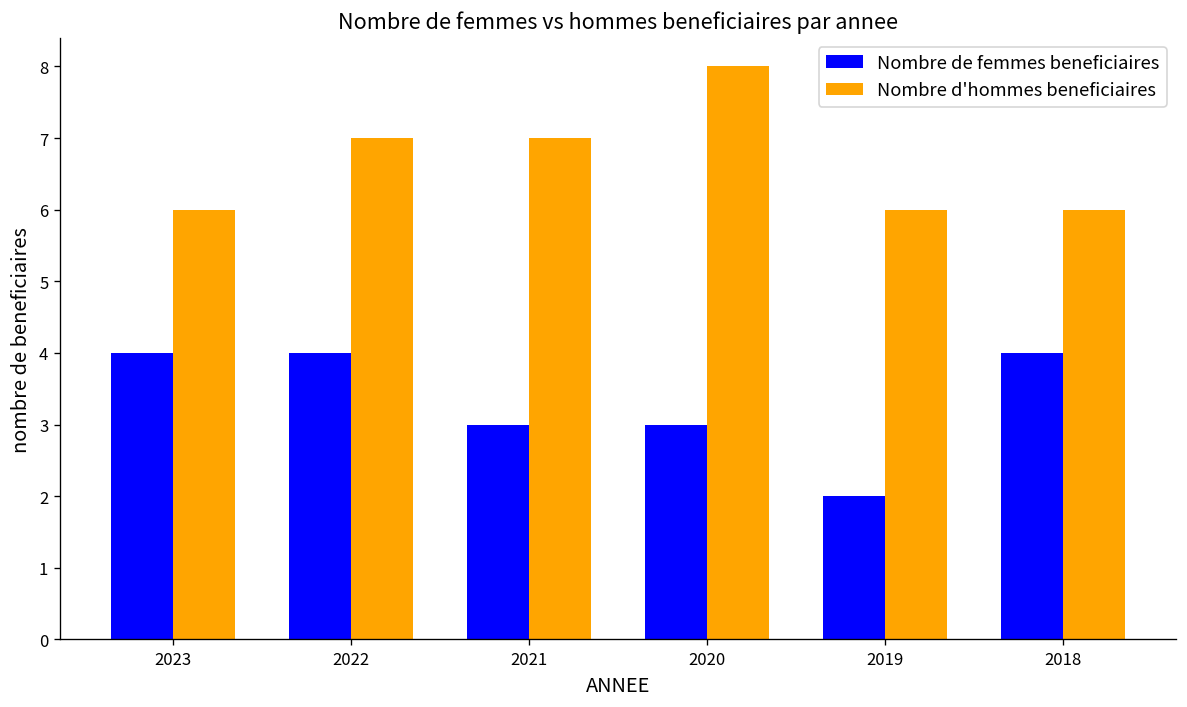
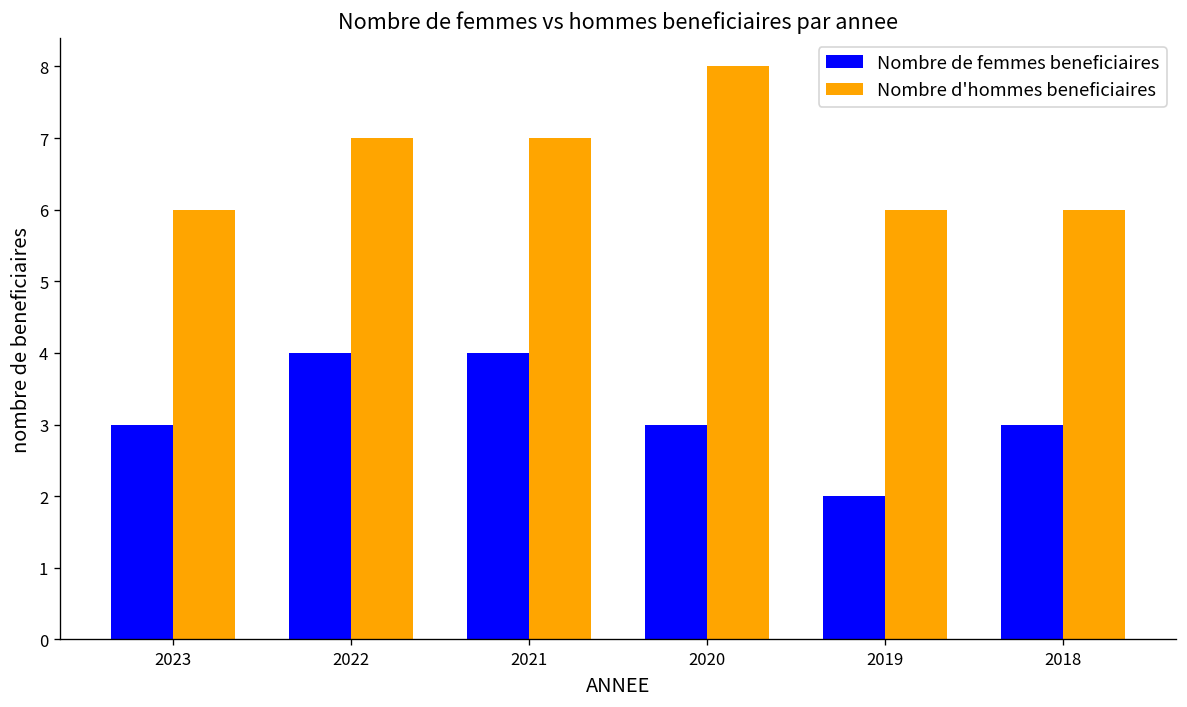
Nombre de femmes beneficiaires, 2023: 4 -> 3
Nombre de femmes beneficiaires, 2021: 3 -> 4
Nombre de femmes beneficiaires, 2018: 4 -> 3
